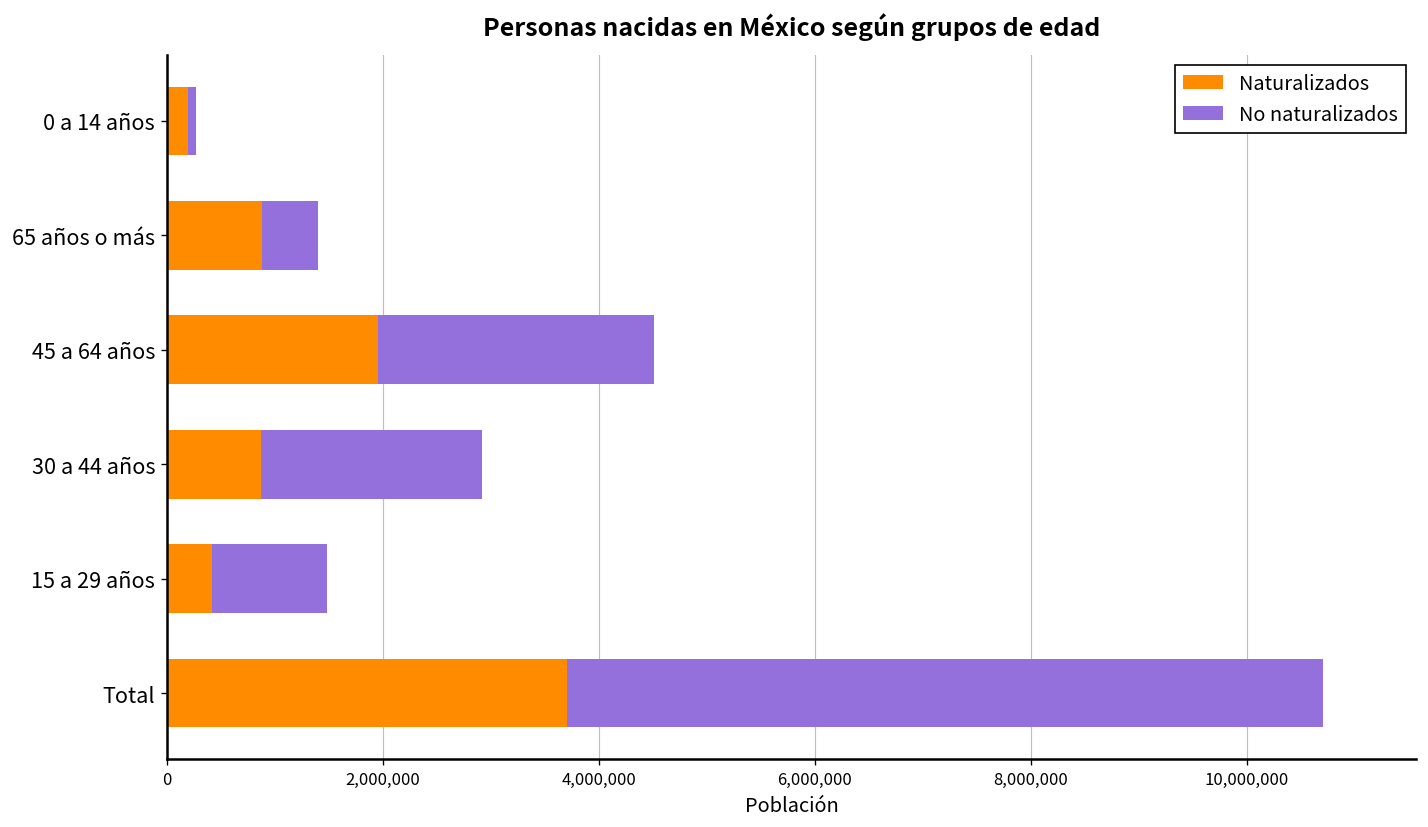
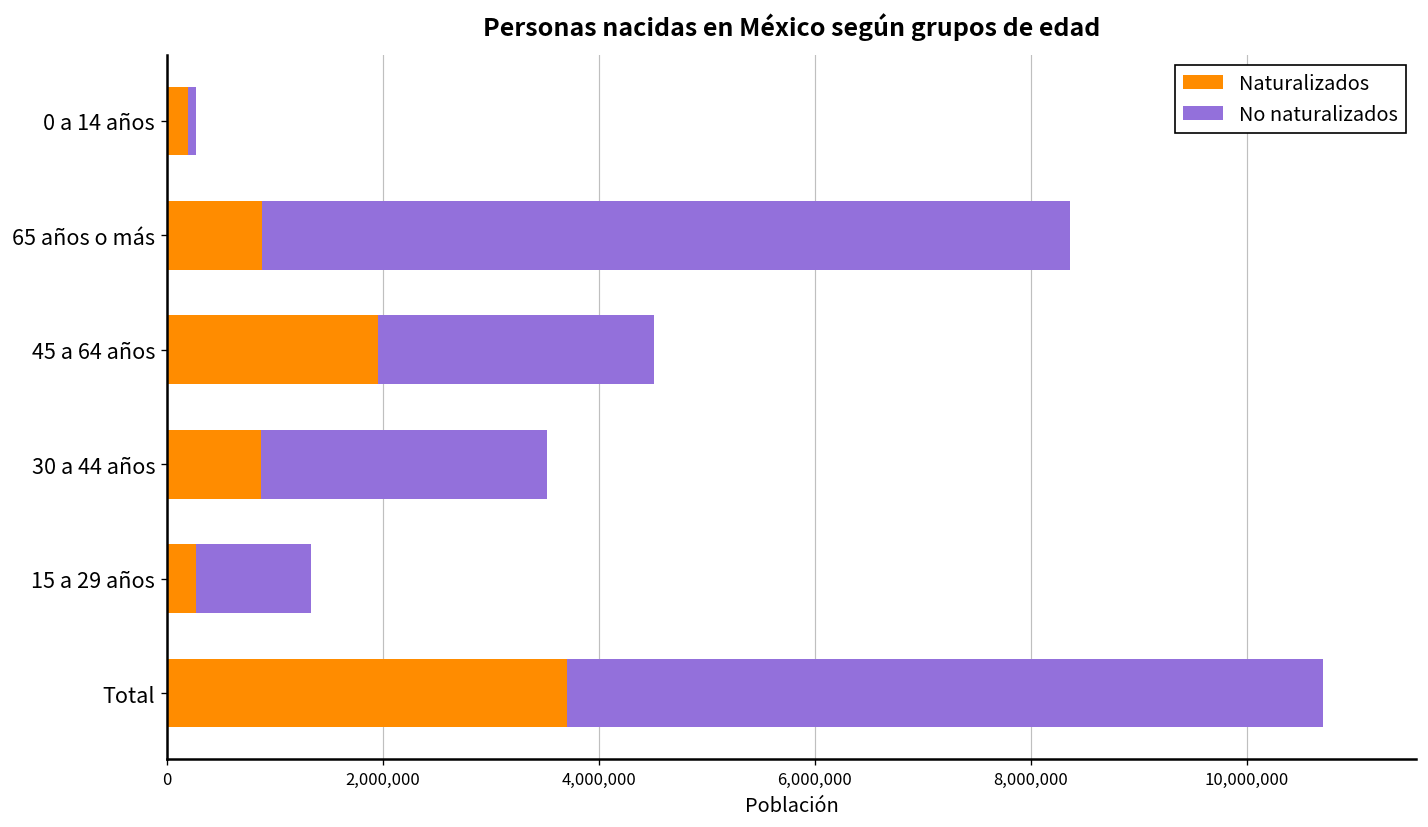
No naturalizados, 65 años o más: 500,000 -> 7,500,000
No naturalizados, 30 a 44 años: 2,000,000 -> 2,600,000
Naturalizados, 15 a 29 años: 400,000 -> 300,000
